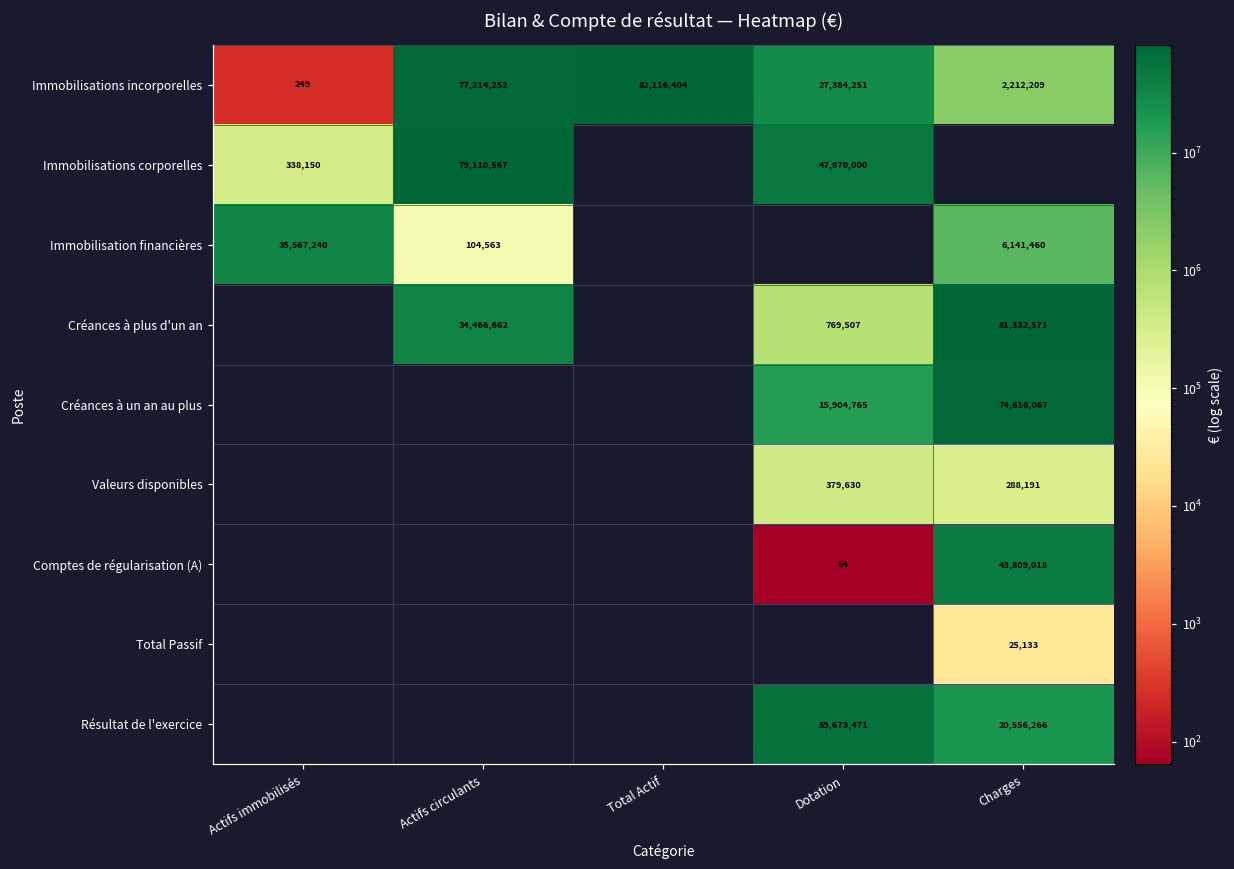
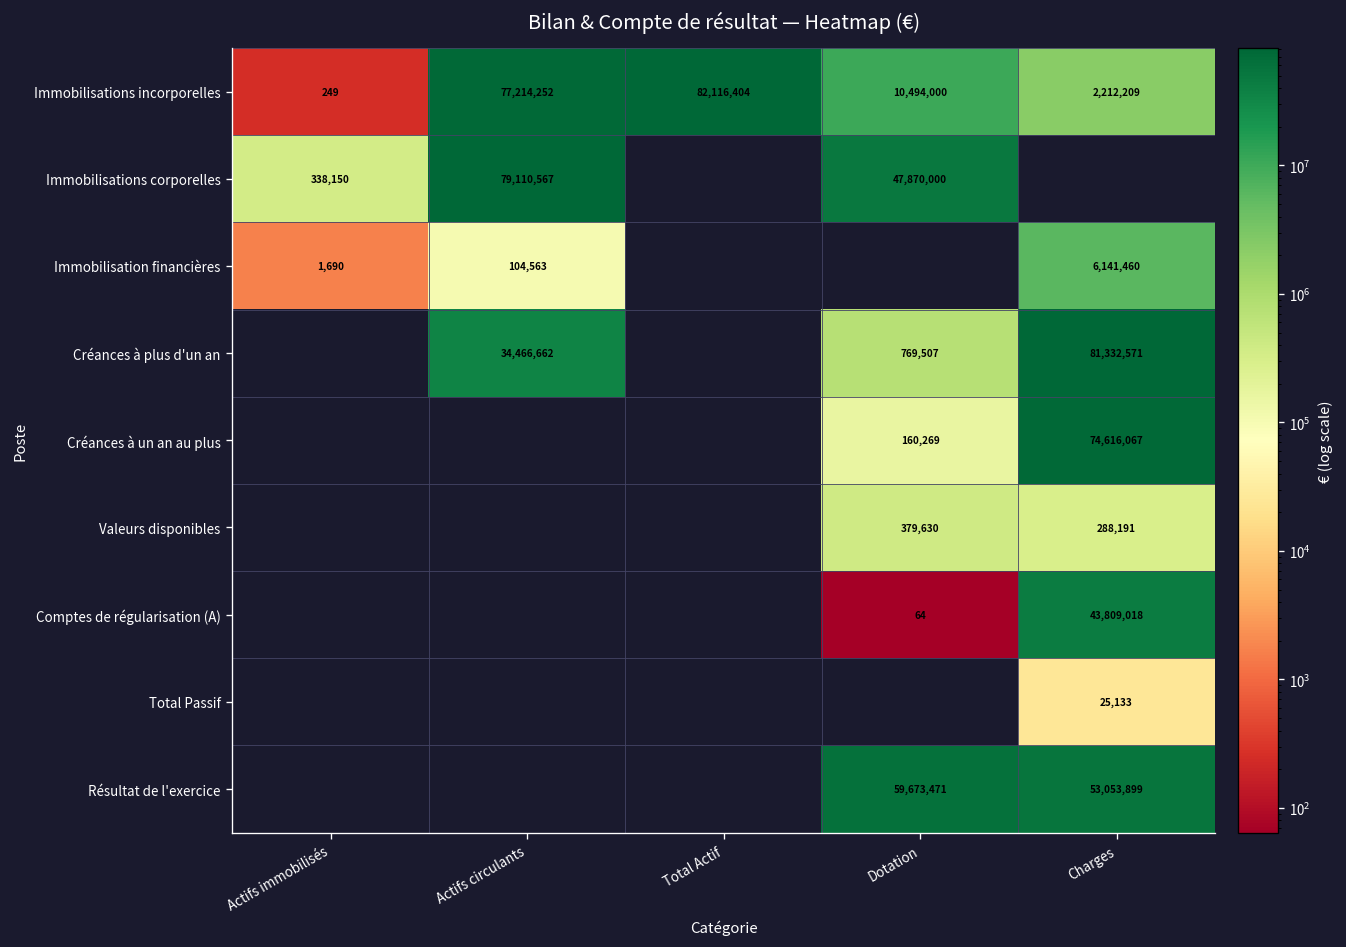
Immobilisations incorporelles, Dotation: 27,384,251 -> 10,494,000
Immobilisation financières, Actifs immobilisés: 35,567,240 -> 1,690
Créances à un an au plus, Dotation: 15,904,765 -> 160,269
Résultat de l'exercice, Charges: 20,556,266 -> 53,053,899
